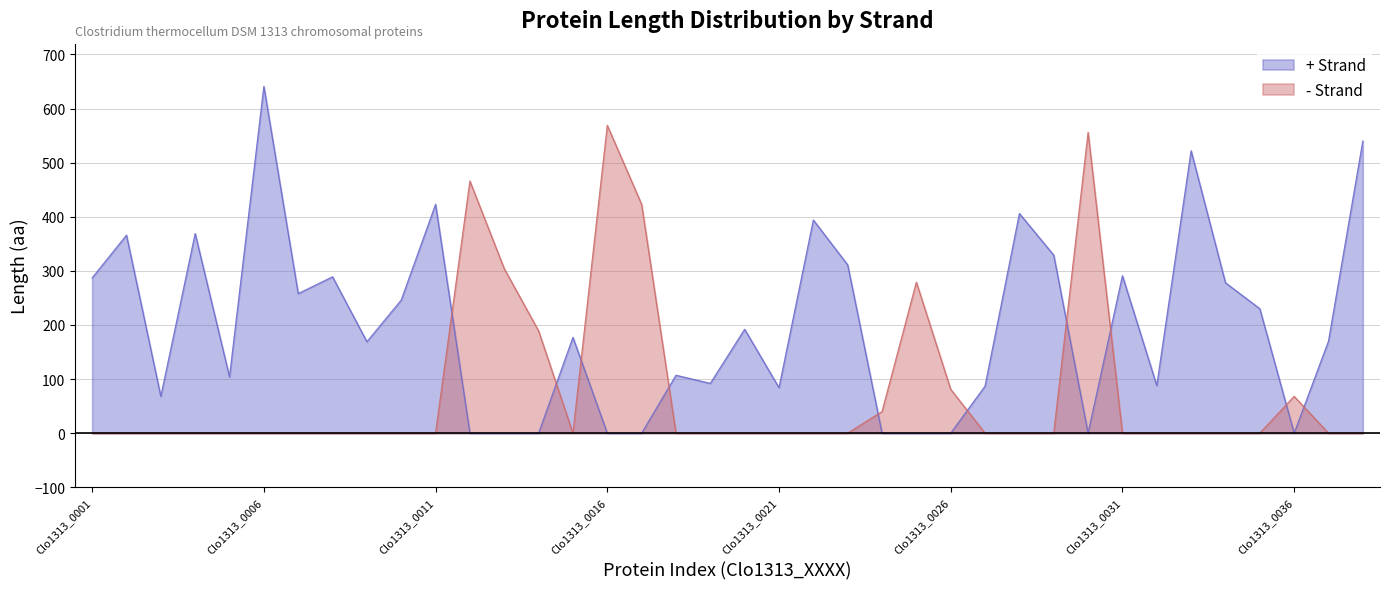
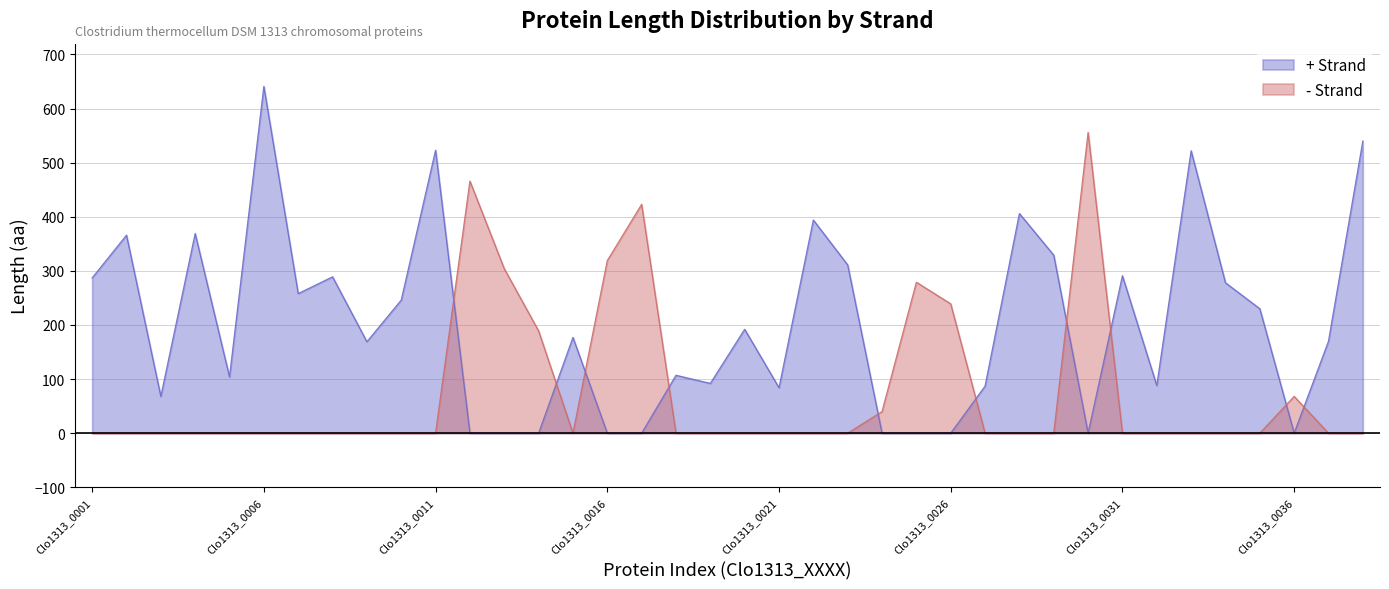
+ Strand, Clo1313_0011: 420 -> 520
- Strand, Clo1313_0016: 570 -> 320
- Strand, Clo1313_0026: 80 -> 240
